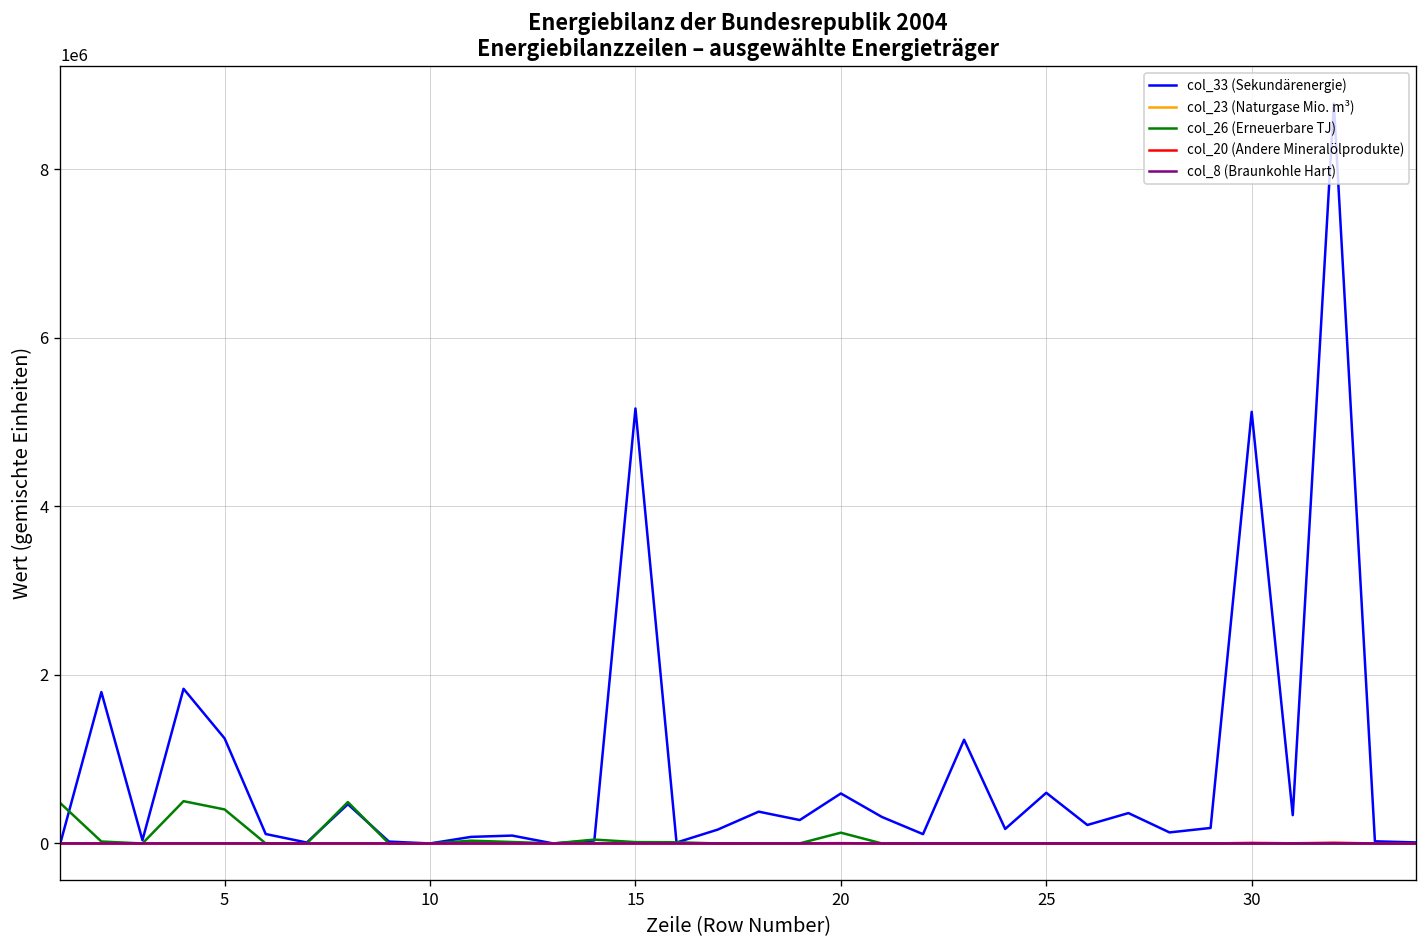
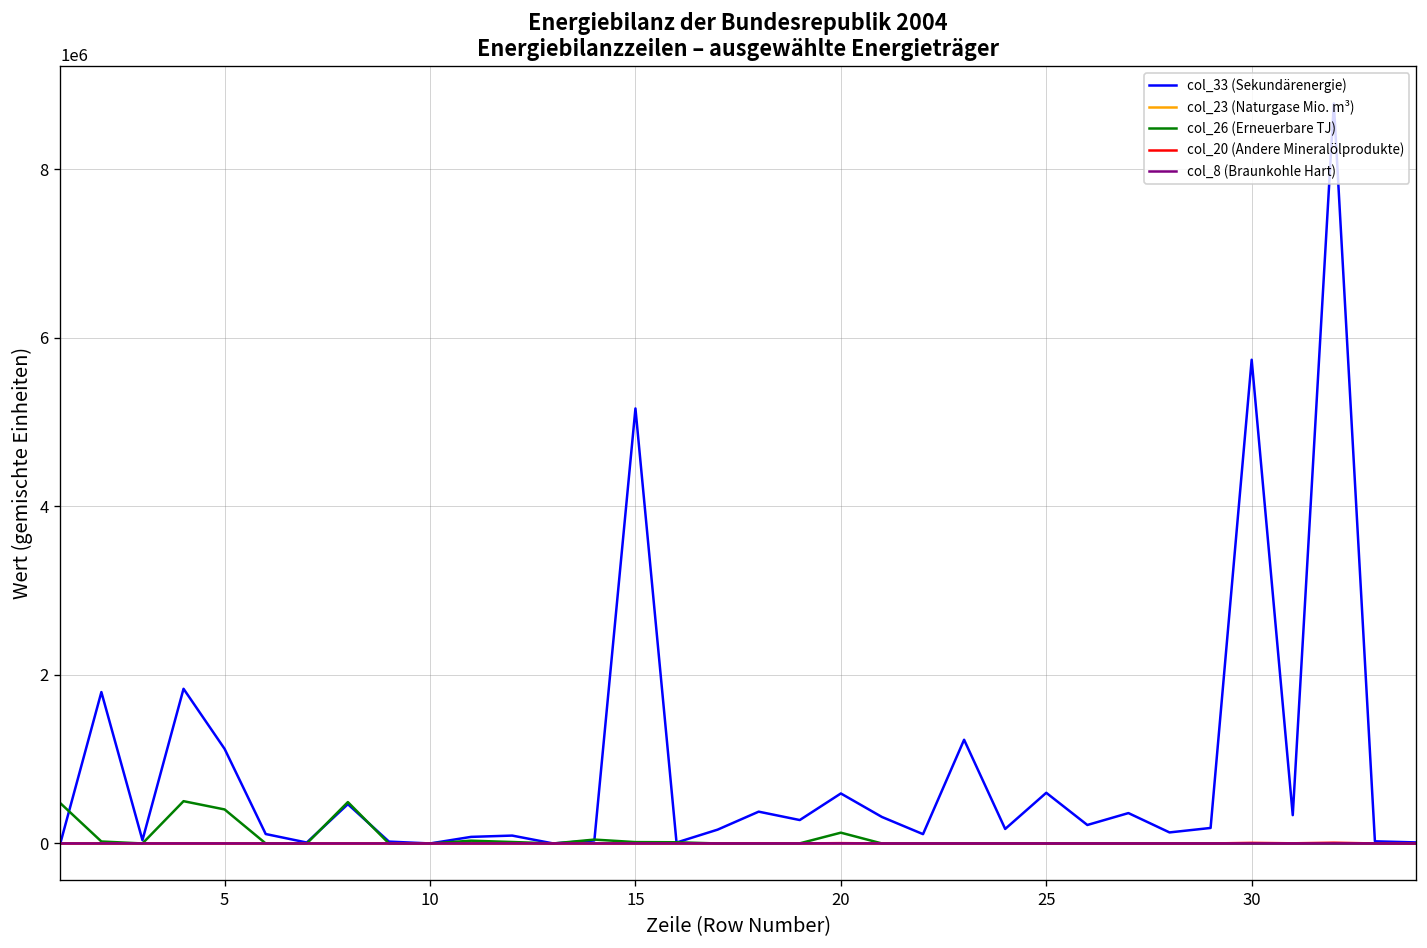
col_33 (Sekundärenergie), 5: 1200000 -> 1100000
col_33 (Sekundärenergie), 30: 5100000 -> 5700000
